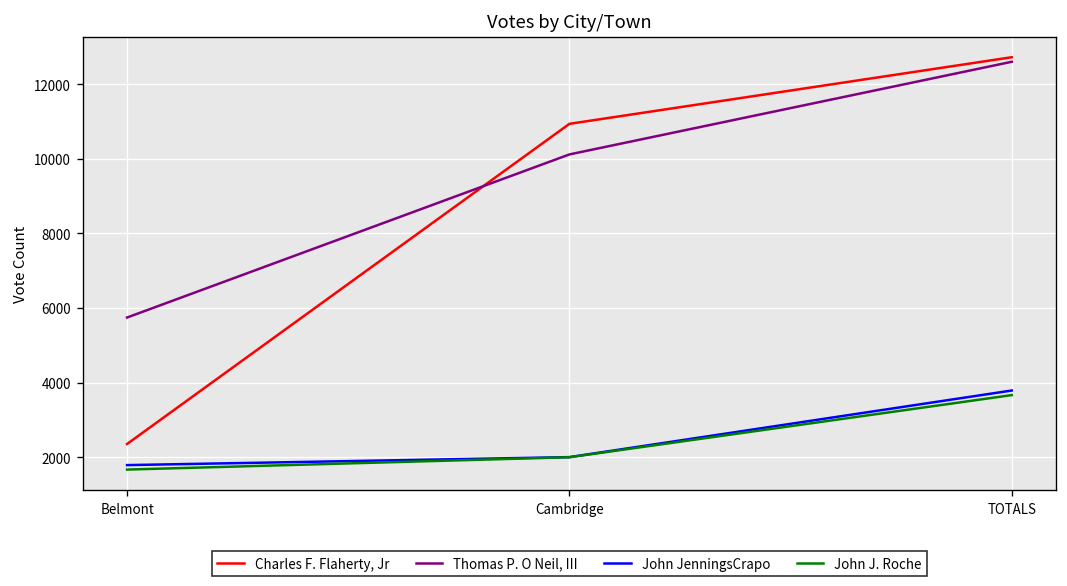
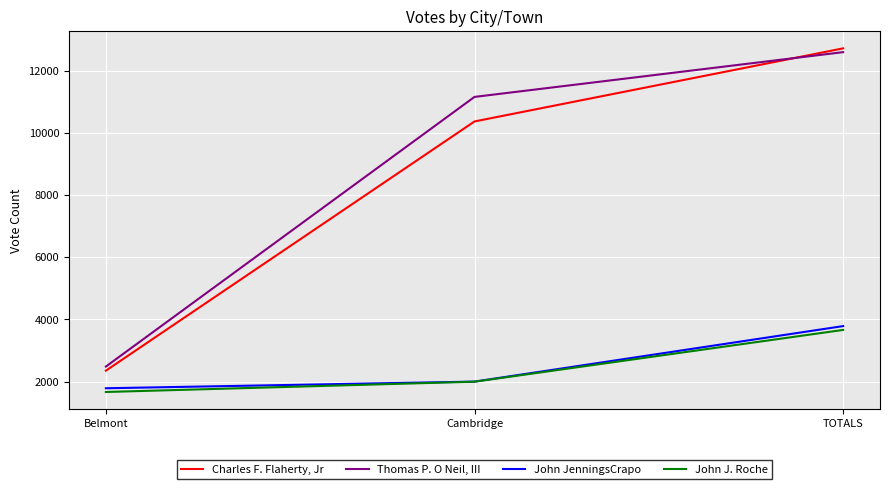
Thomas P. O Neil, III, Belmont: 5700 -> 2500
Charles F. Flaherty, Jr, Cambridge: 10900 -> 10400
Thomas P. O Neil, III, Cambridge: 10100 -> 11200
